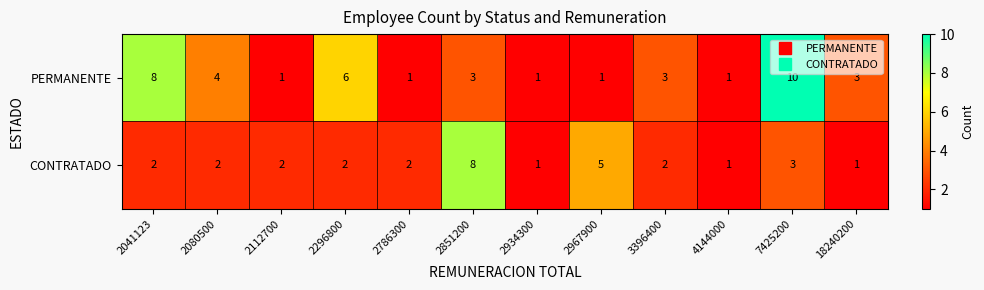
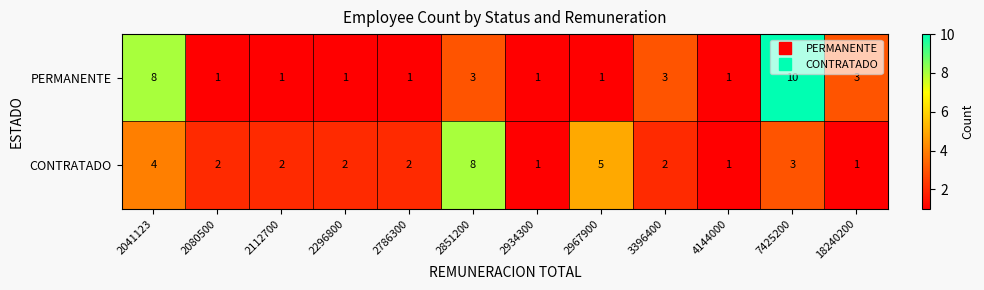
PERMANENTE, 2080500: 4 -> 1
PERMANENTE, 2296800: 6 -> 1
CONTRATADO, 2041123: 2 -> 4
